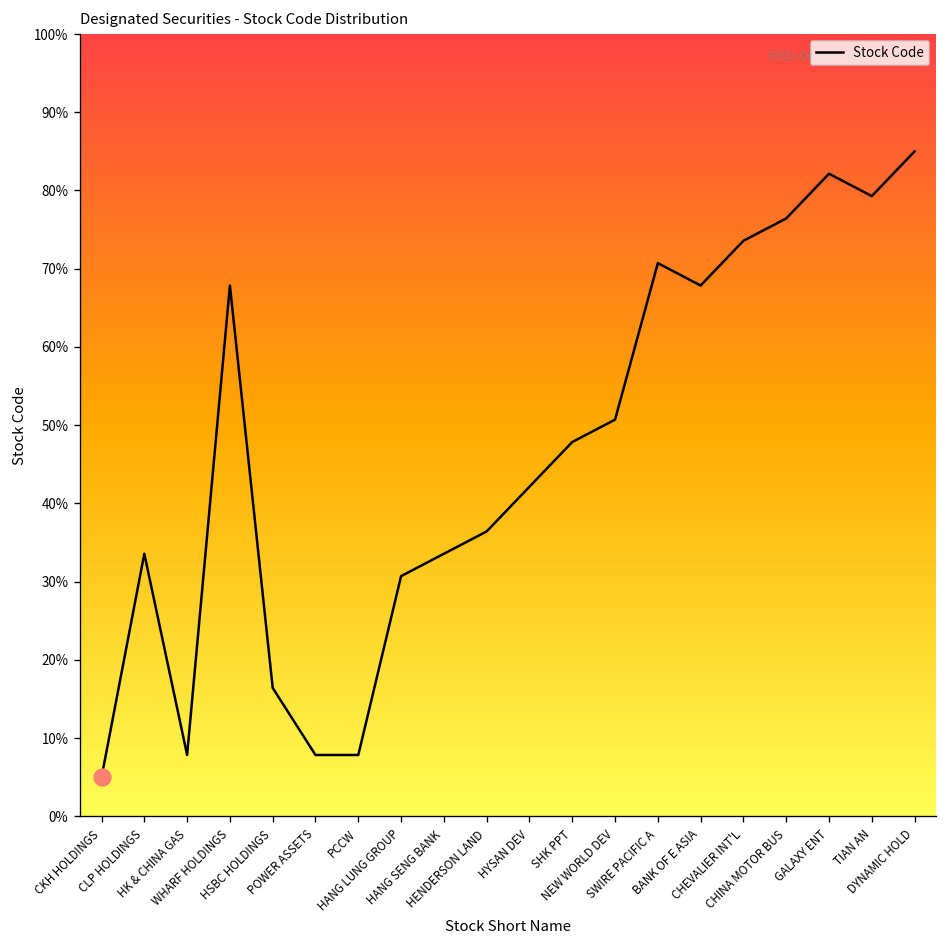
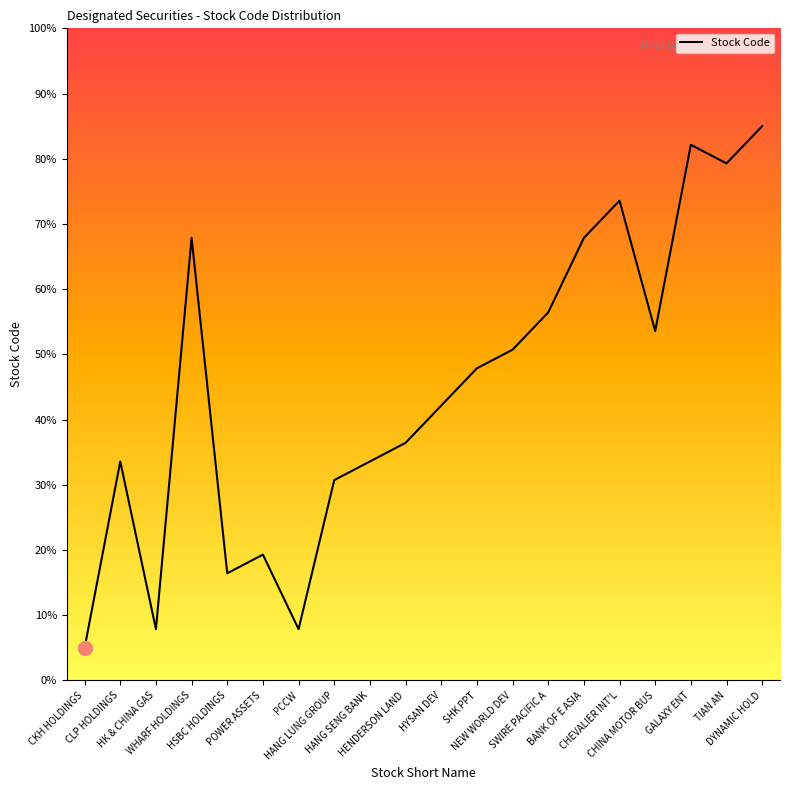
Stock Code, POWER ASSETS: 8% -> 19%
Stock Code, SWIRE PACIFIC A: 71% -> 56%
Stock Code, CHINA MOTOR BUS: 76% -> 54%
